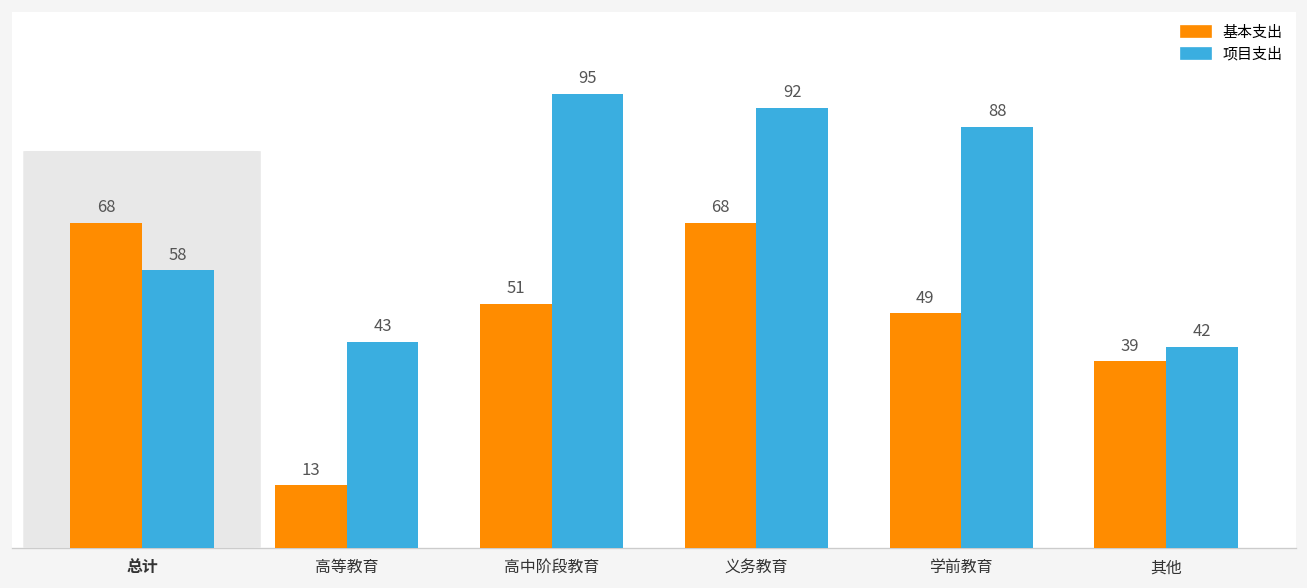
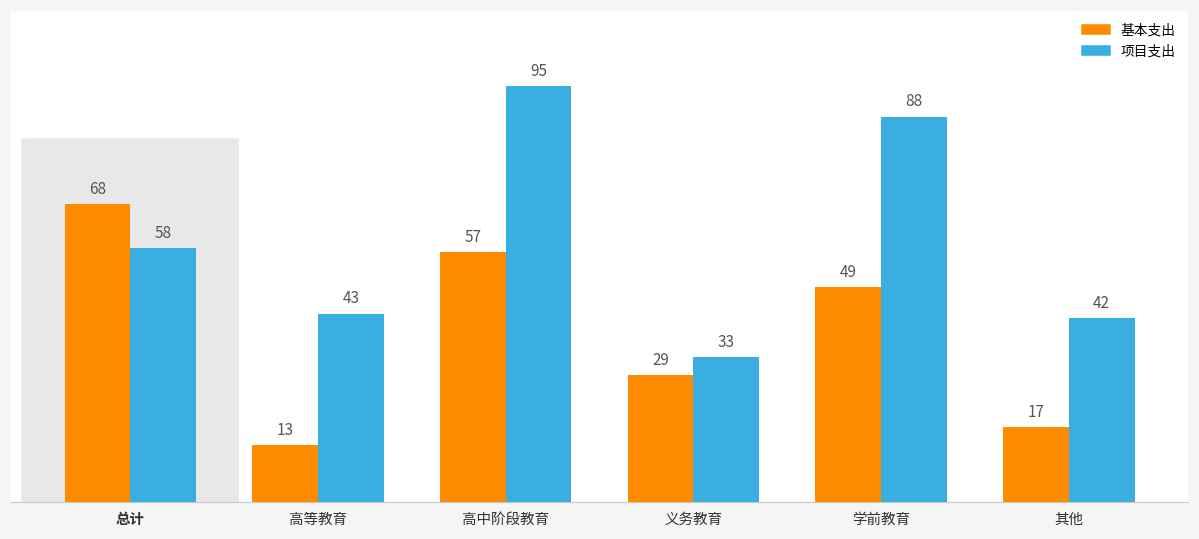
基本支出, 高中阶段教育: 51 -> 57
基本支出, 义务教育: 68 -> 29
项目支出, 义务教育: 92 -> 33
基本支出, 其他: 39 -> 17
